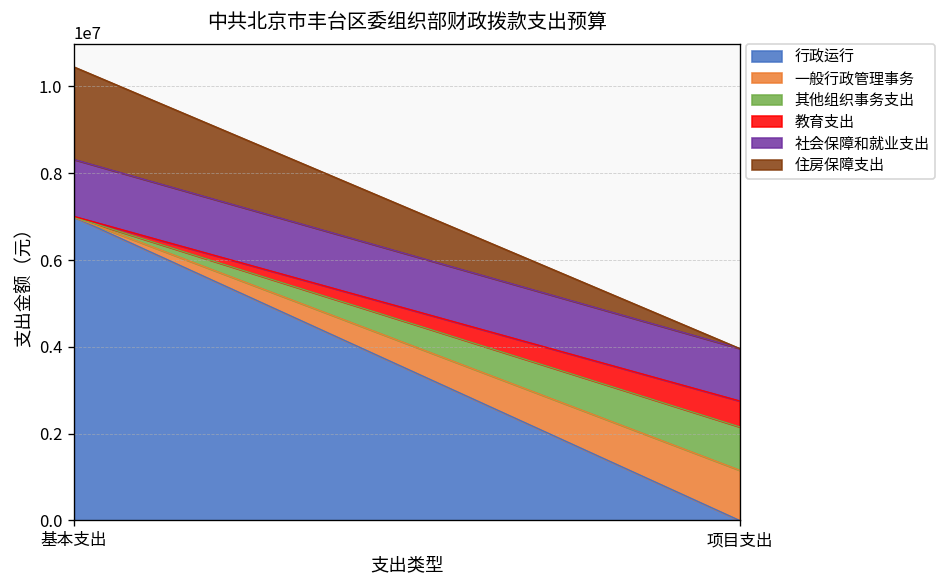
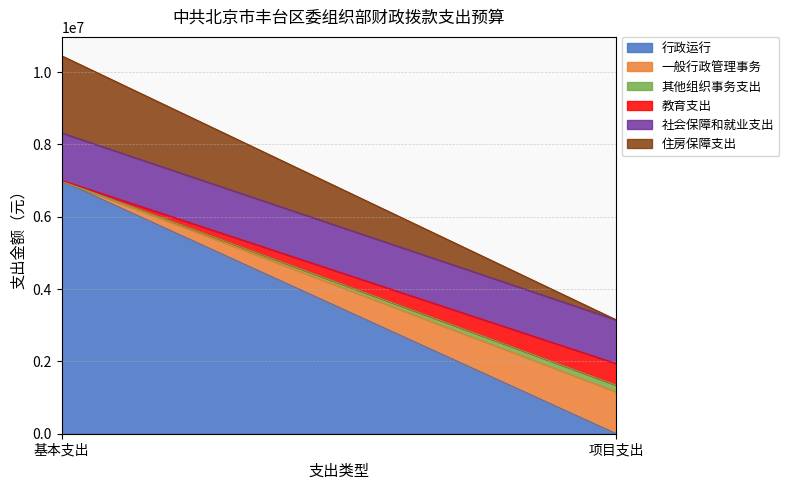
其他组织事务支出, 项目支出: 1000000 -> 200000
